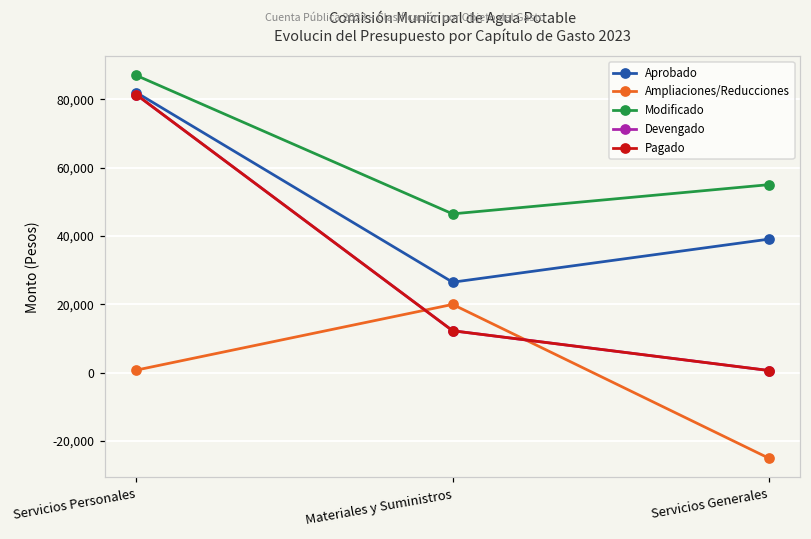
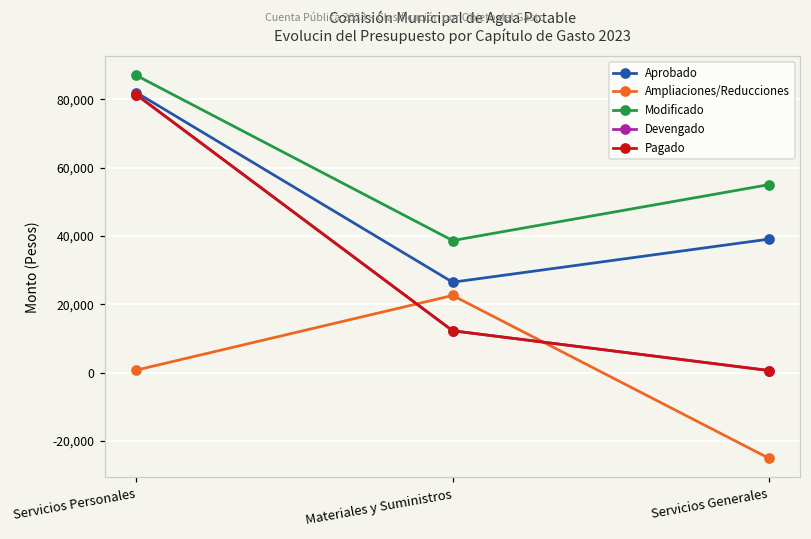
Ampliaciones/Reducciones, Materiales y Suministros: 20,000 -> 23,000
Modificado, Materiales y Suministros: 47,000 -> 39,000
